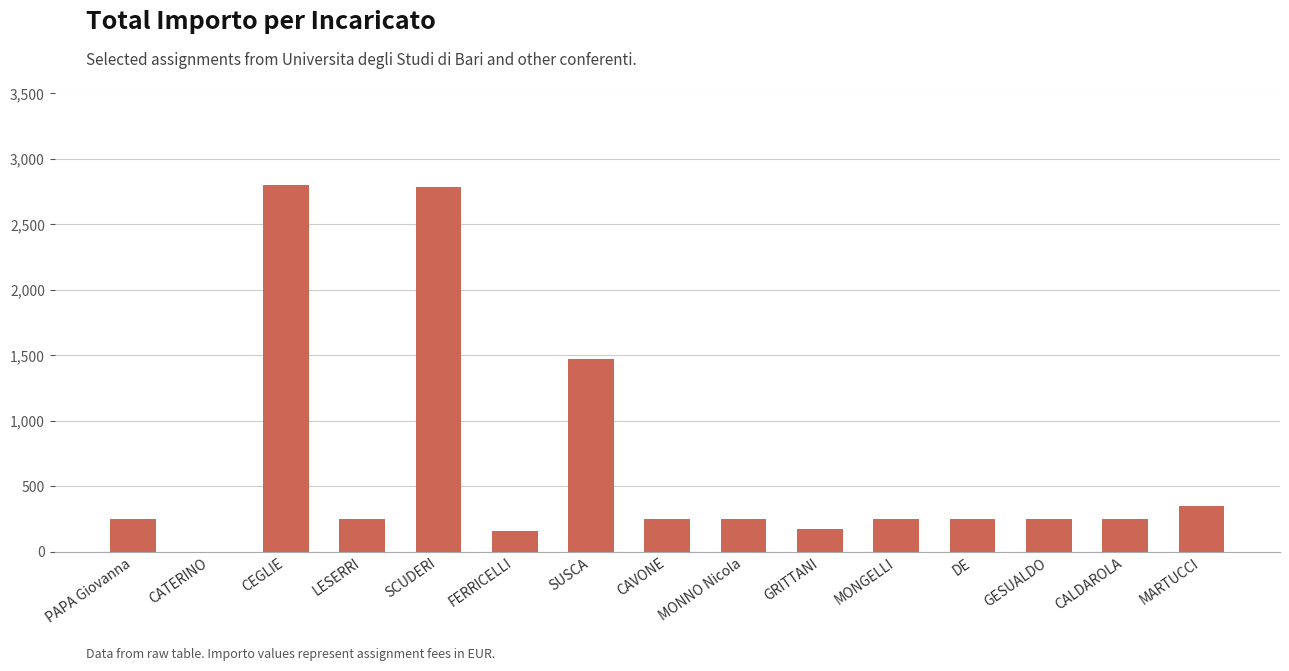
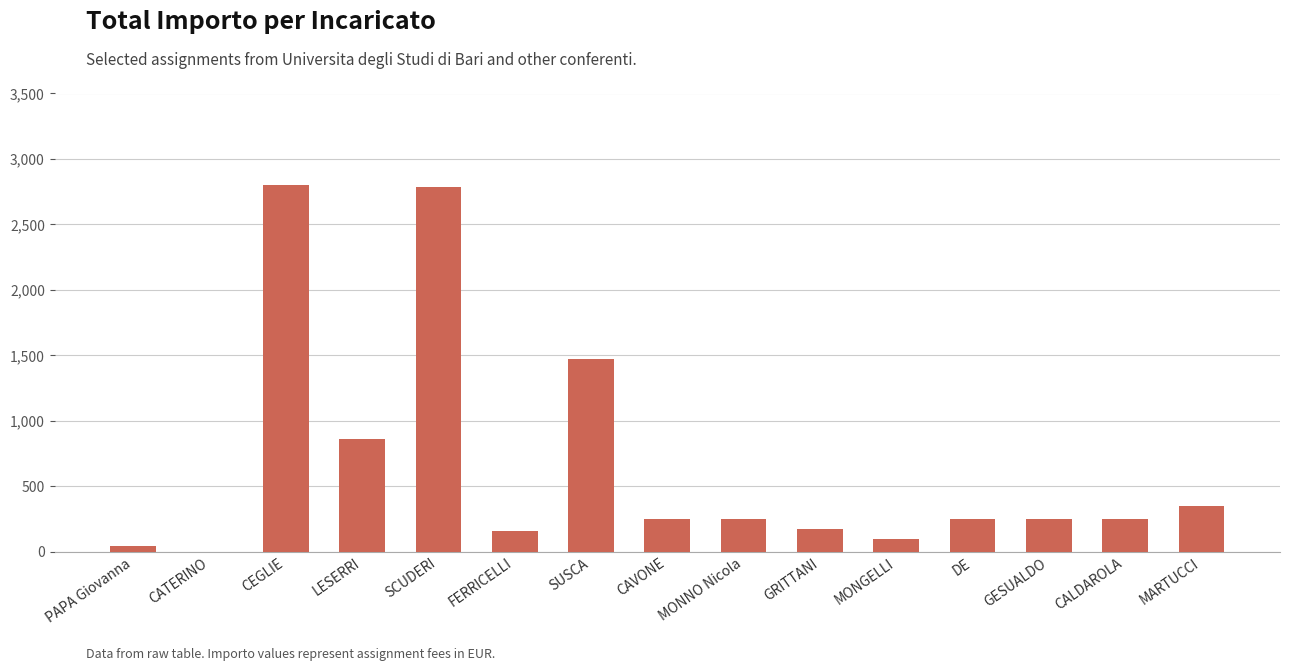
PAPA Giovanna: 250 -> 40
LESERRI: 250 -> 860
MONGELLI: 250 -> 100
